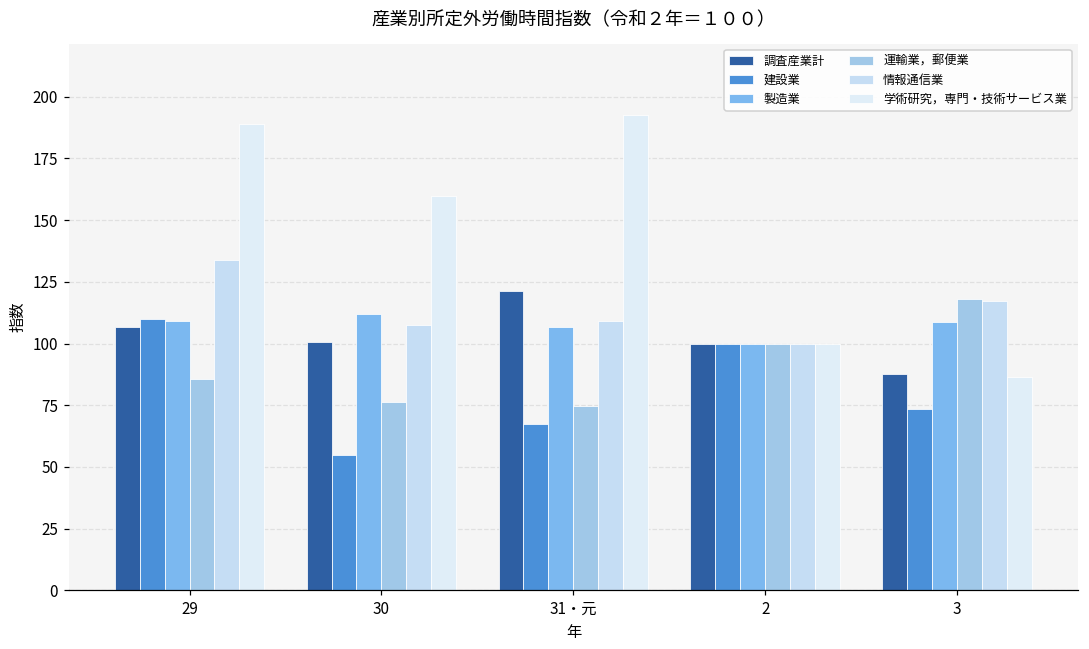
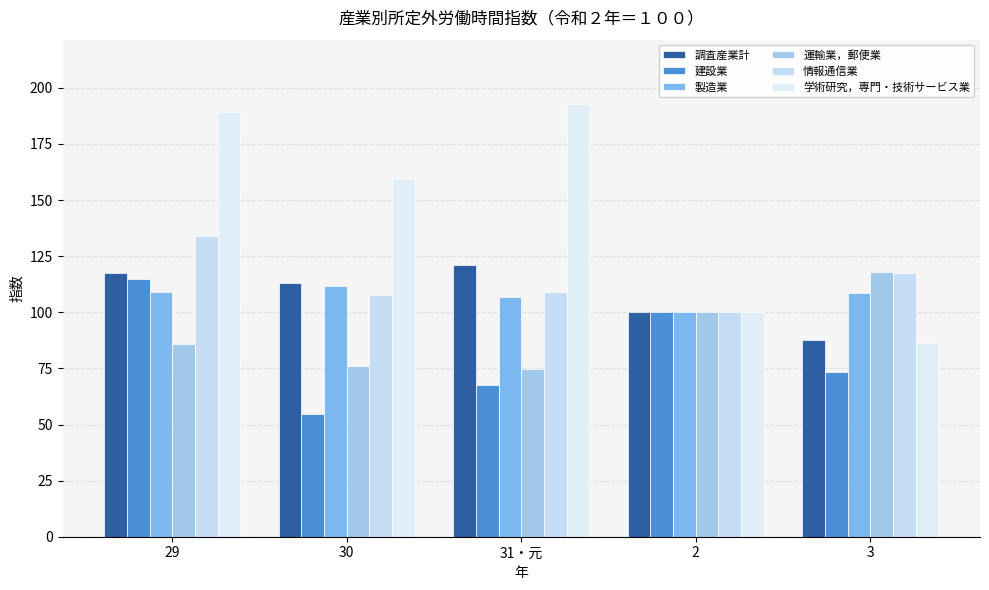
調査産業計, 29: 107 -> 118
建設業, 29: 110 -> 115
調査産業計, 30: 101 -> 113
